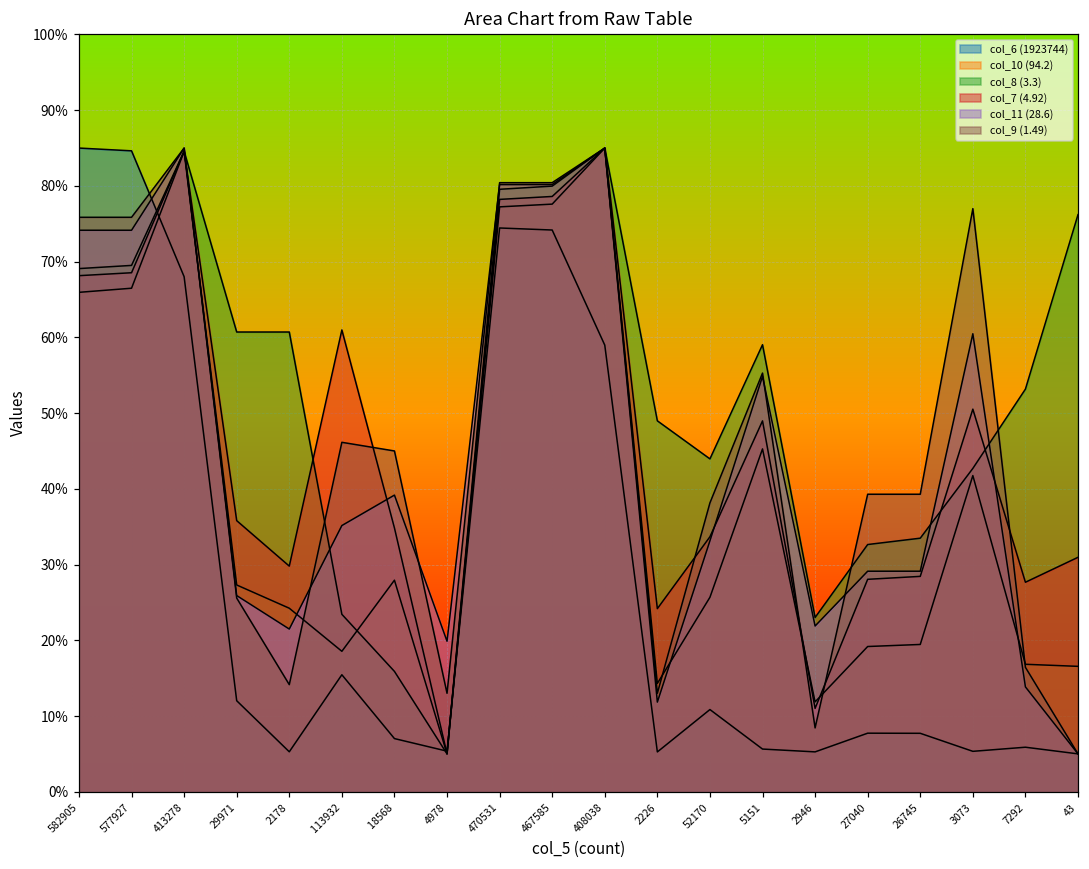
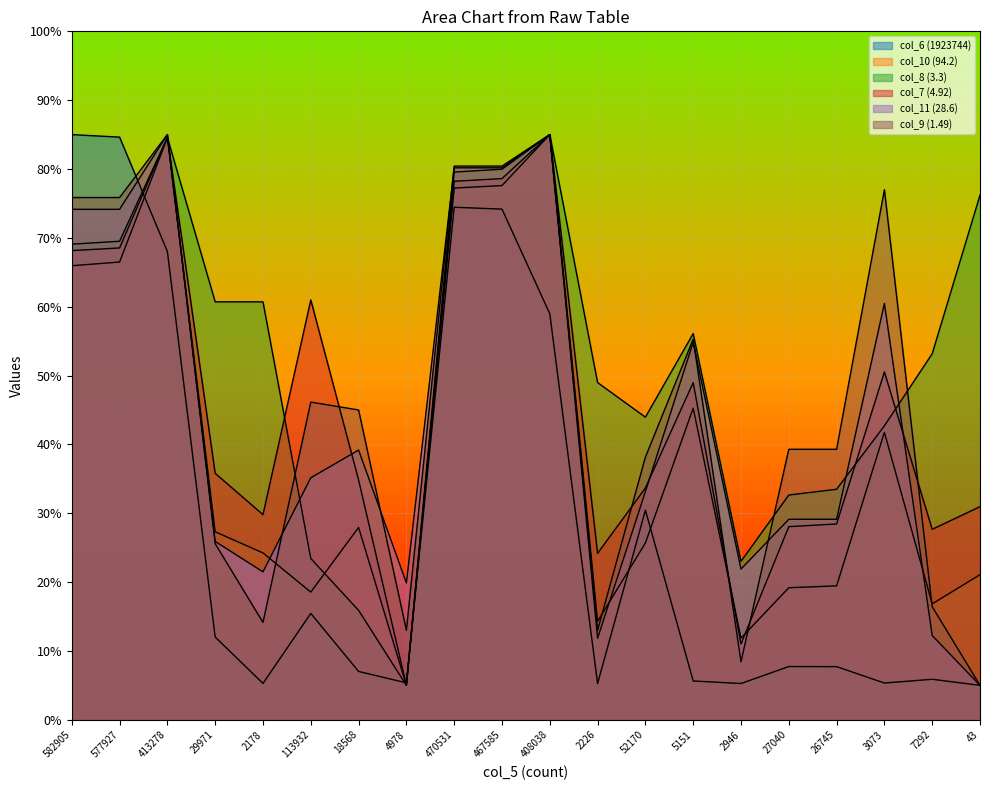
col_6 (1923744), 52170: 11% -> 30%
col_8 (3.3), 5151: 59% -> 56%
col_11 (28.6), 7292: 14% -> 12%
col_10 (94.2), 43: 17% -> 21%
